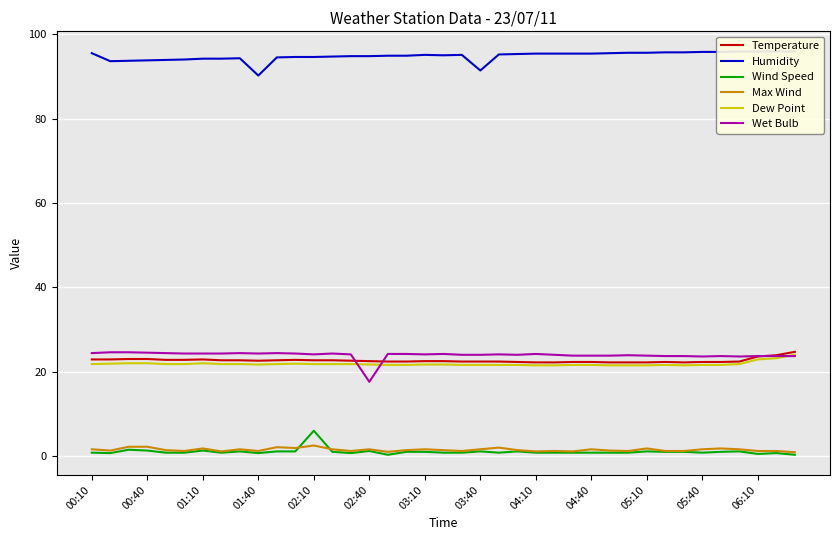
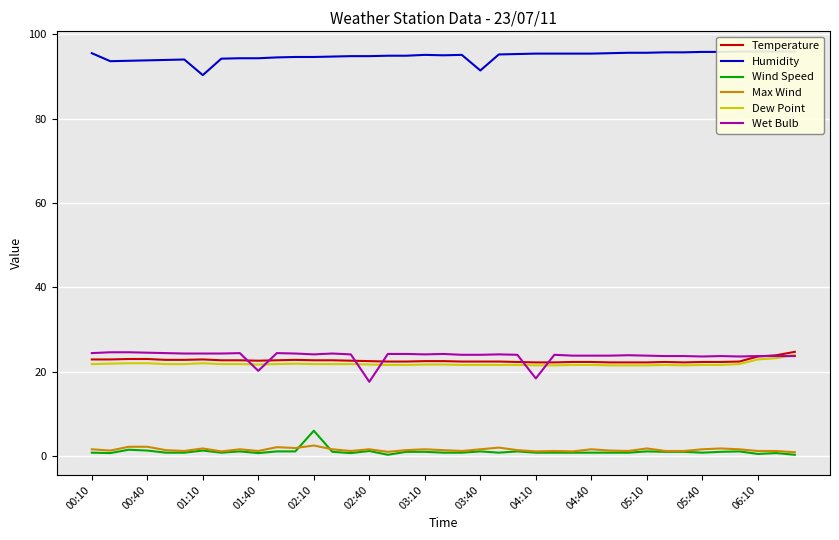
Humidity, 01:10: 94 -> 90
Humidity, 01:40: 90 -> 94
Wet Bulb, 01:40: 24 -> 20
Wet Bulb, 04:10: 24 -> 18
